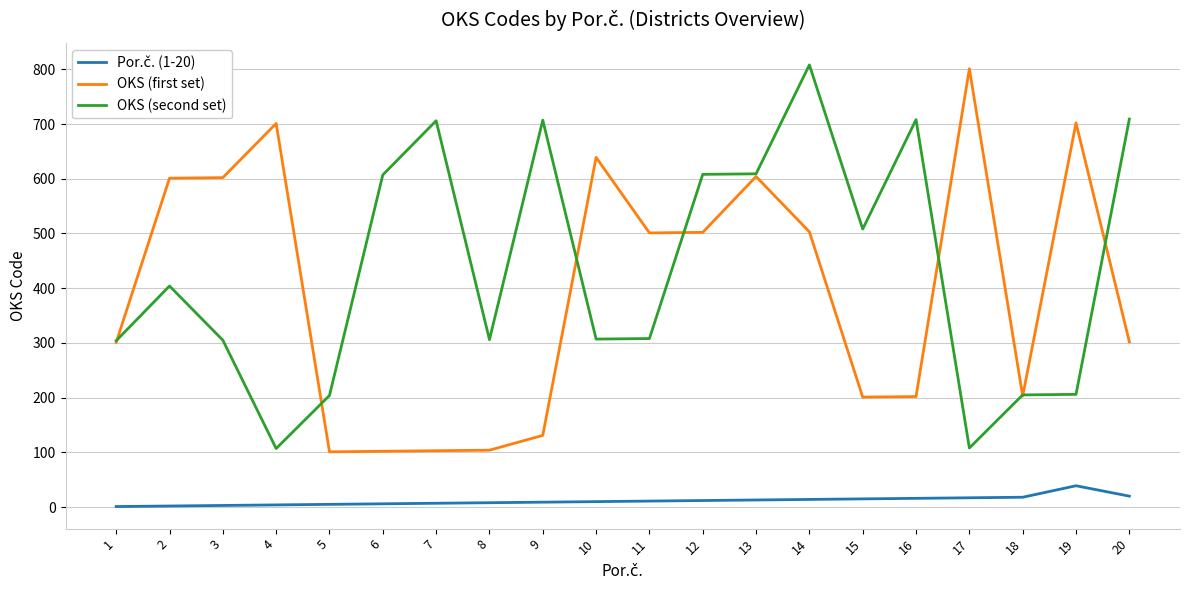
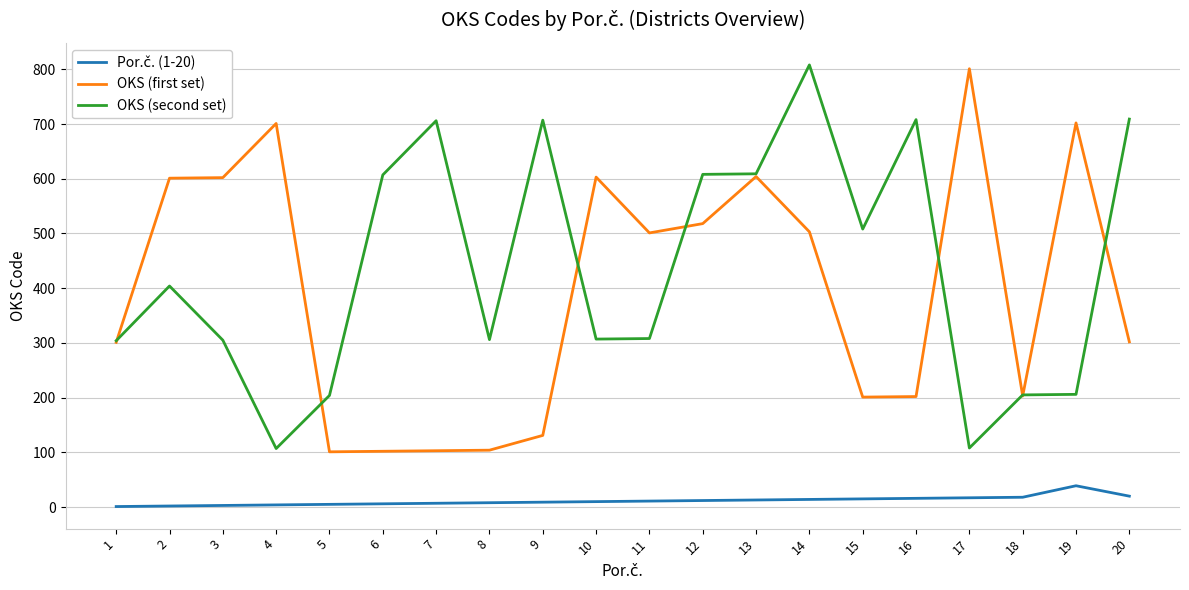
OKS (first set), 10: 640 -> 600
OKS (first set), 12: 500 -> 520
